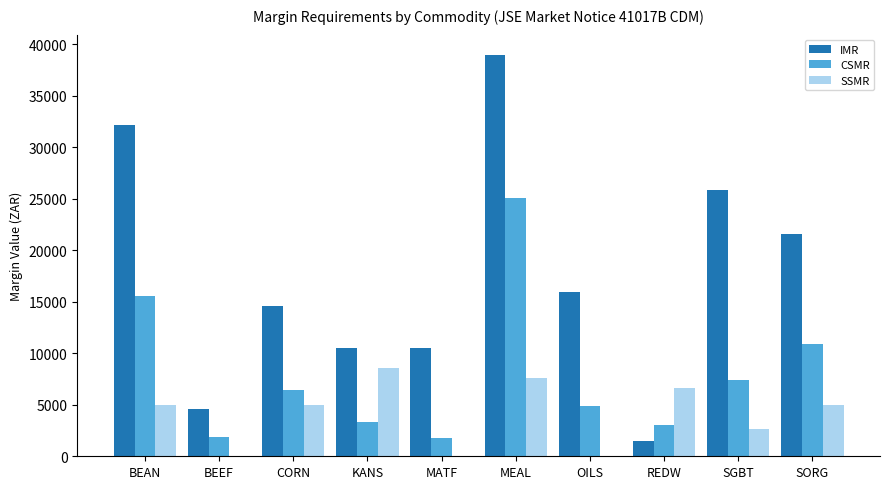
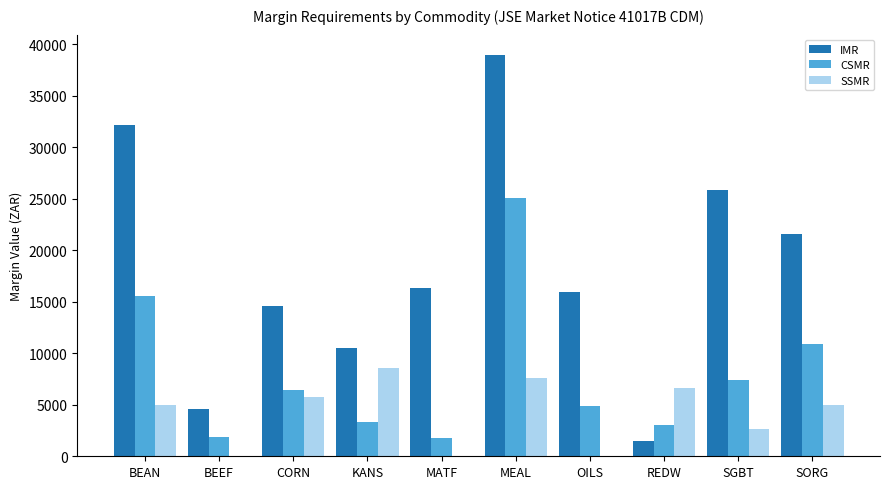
SSMR, CORN: 5000 -> 5800
IMR, MATF: 10500 -> 16300
